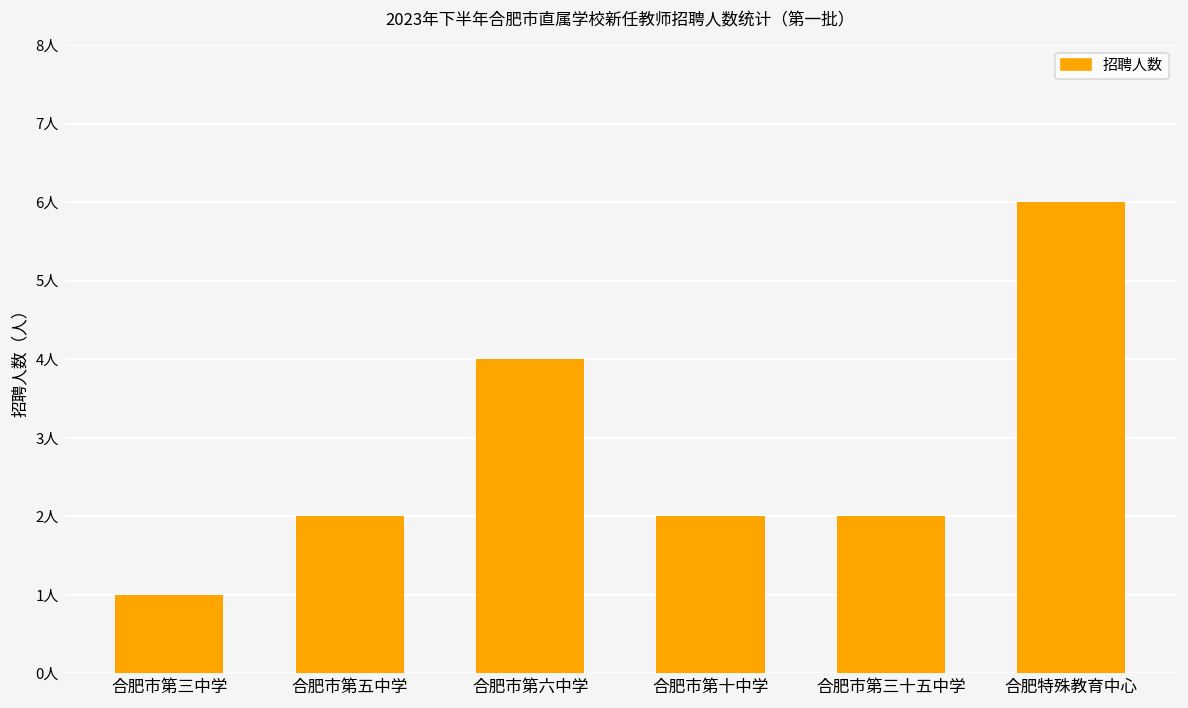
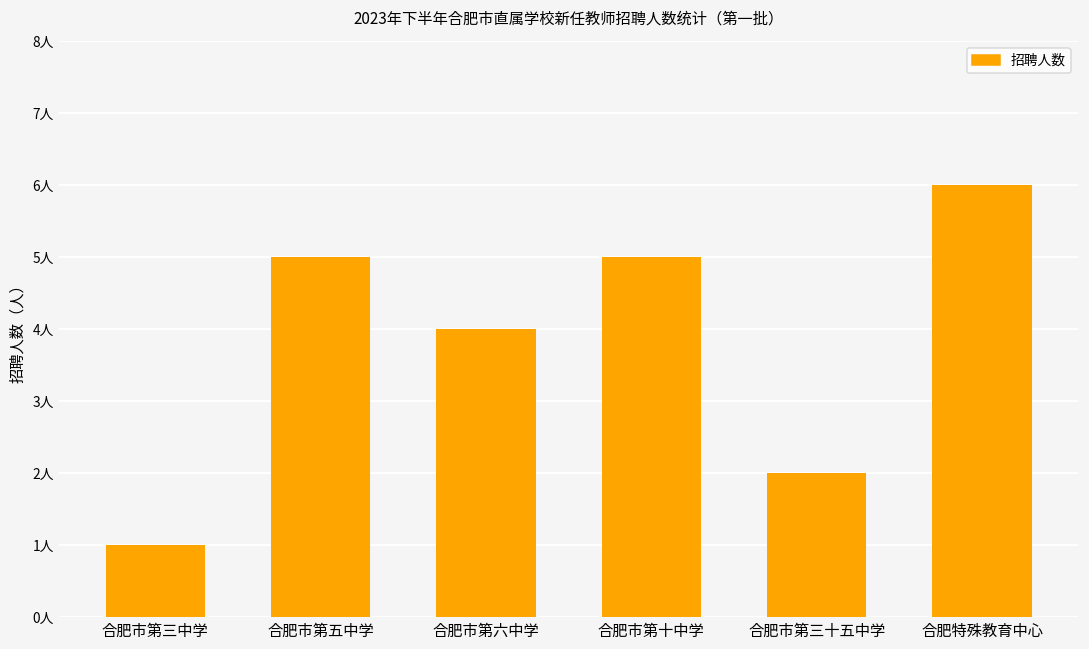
合肥市第五中学: 2人 -> 5人
合肥市第十中学: 2人 -> 5人
